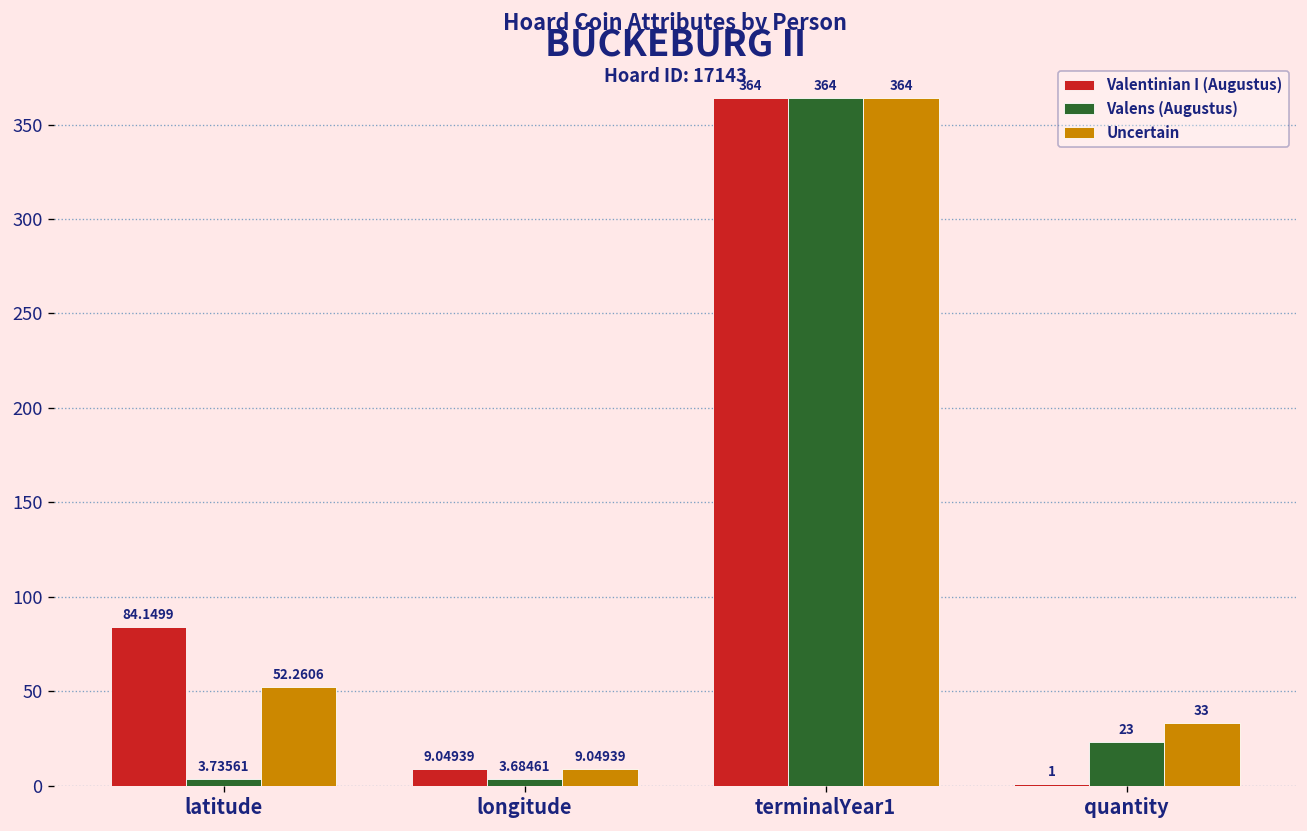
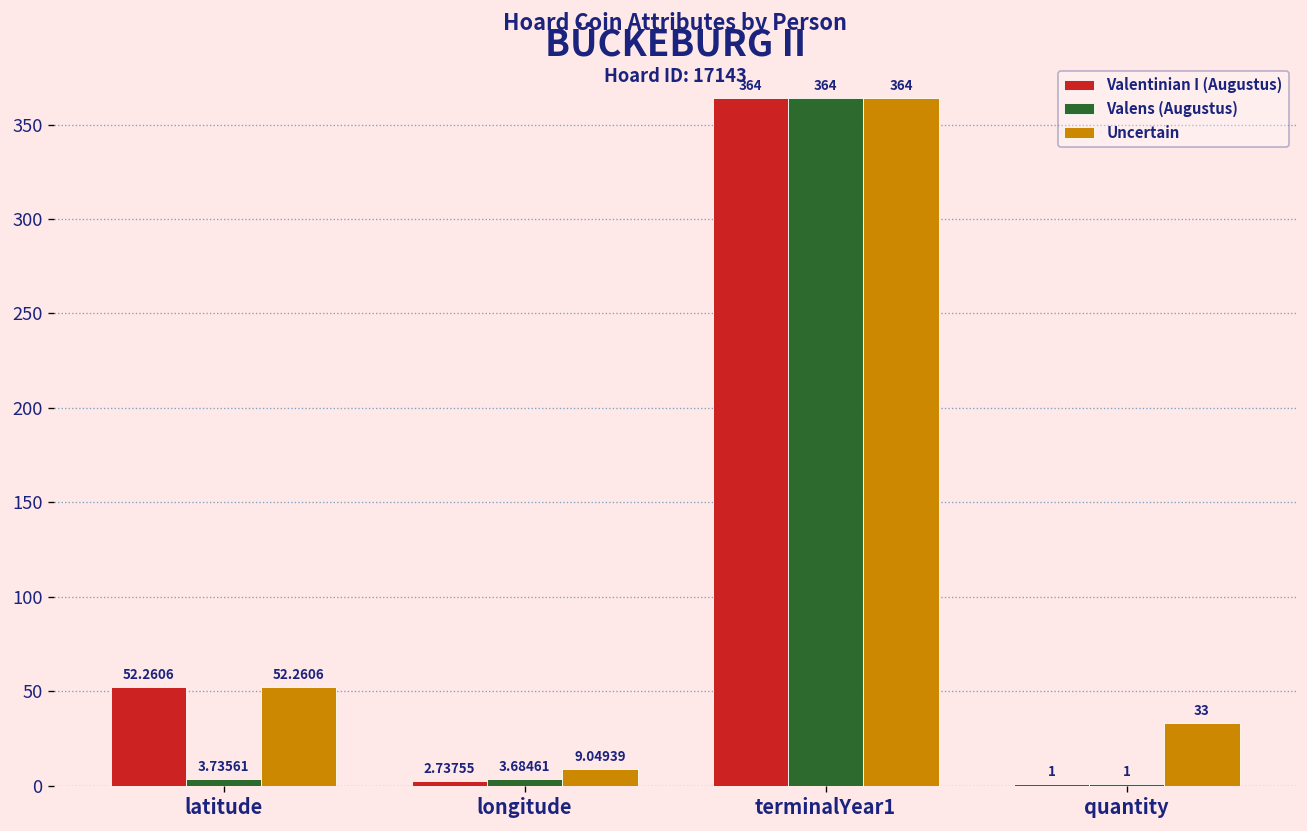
Valentinian I (Augustus), latitude: 84.1499 -> 52.2606
Valentinian I (Augustus), longitude: 9.04939 -> 2.73755
Valens (Augustus), quantity: 23 -> 1
